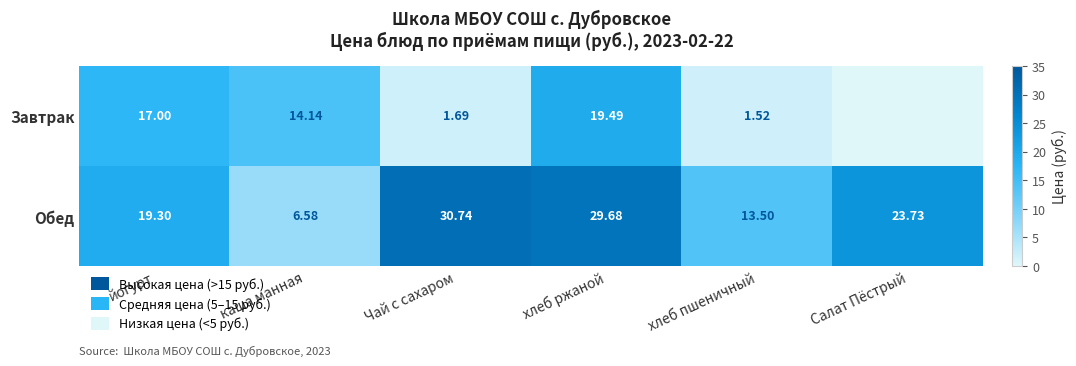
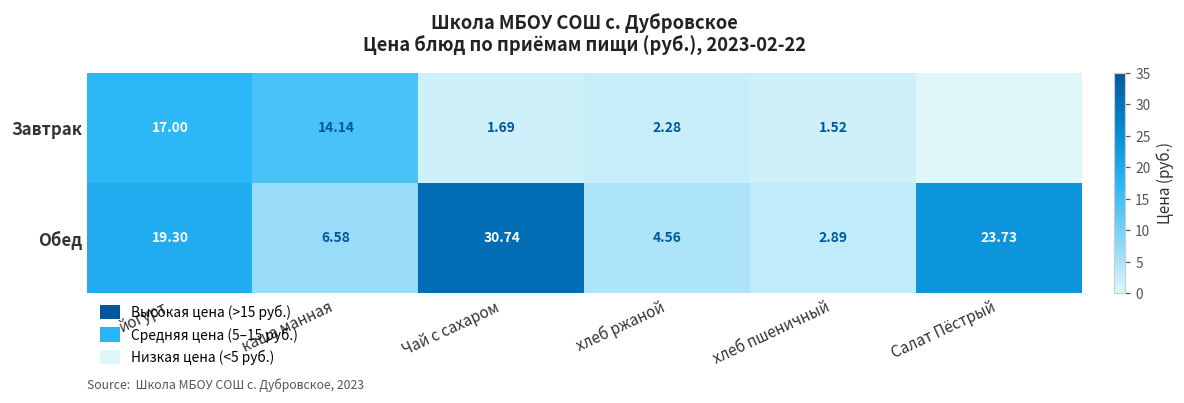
Завтрак, хлеб ржаной: 19.49 -> 2.28
Обед, хлеб ржаной: 29.68 -> 4.56
Обед, хлеб пшеничный: 13.50 -> 2.89
